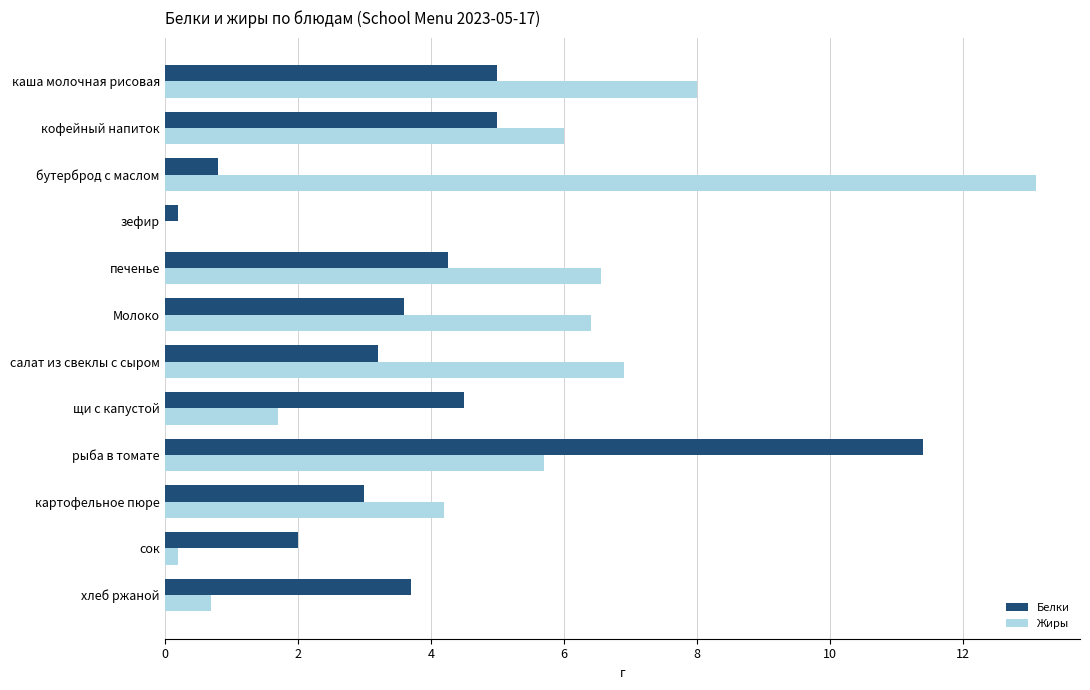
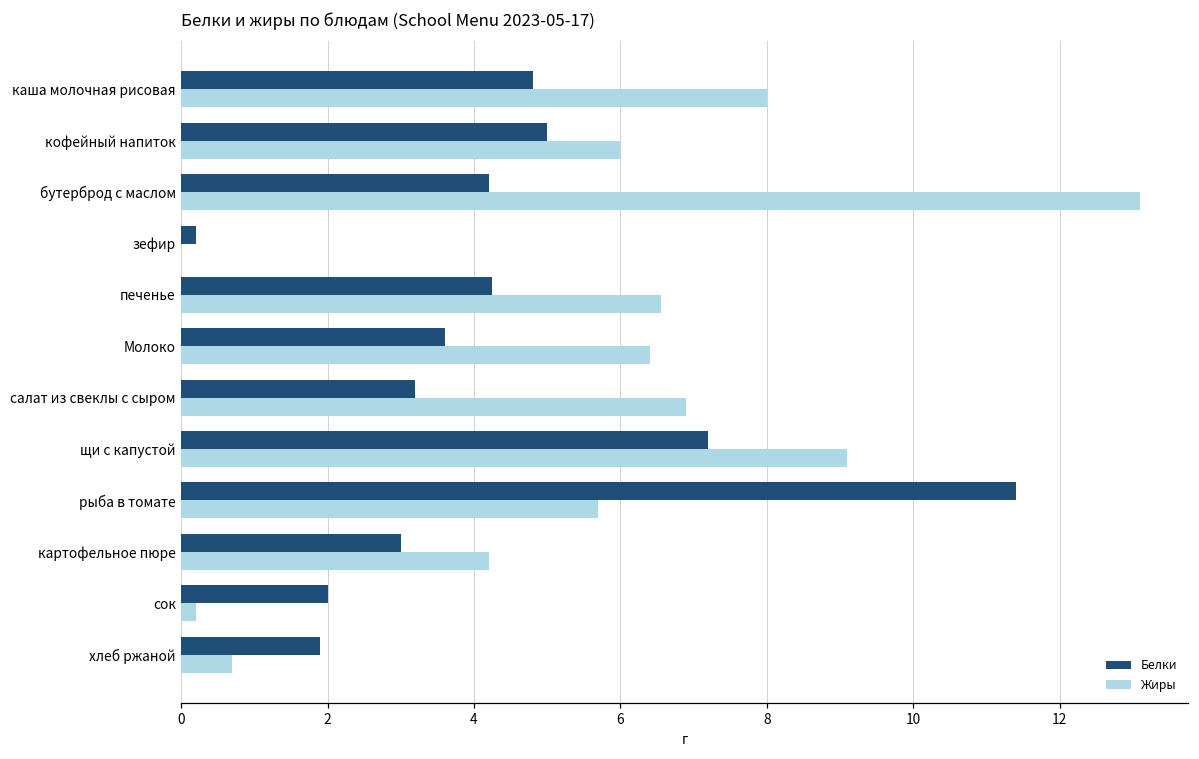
Белки, каша молочная рисовая: 5.0 -> 4.8
Белки, бутерброд с маслом: 0.8 -> 4.2
Белки, щи с капустой: 4.5 -> 7.2
Жиры, щи с капустой: 1.7 -> 9.1
Белки, хлеб ржаной: 3.7 -> 1.9
